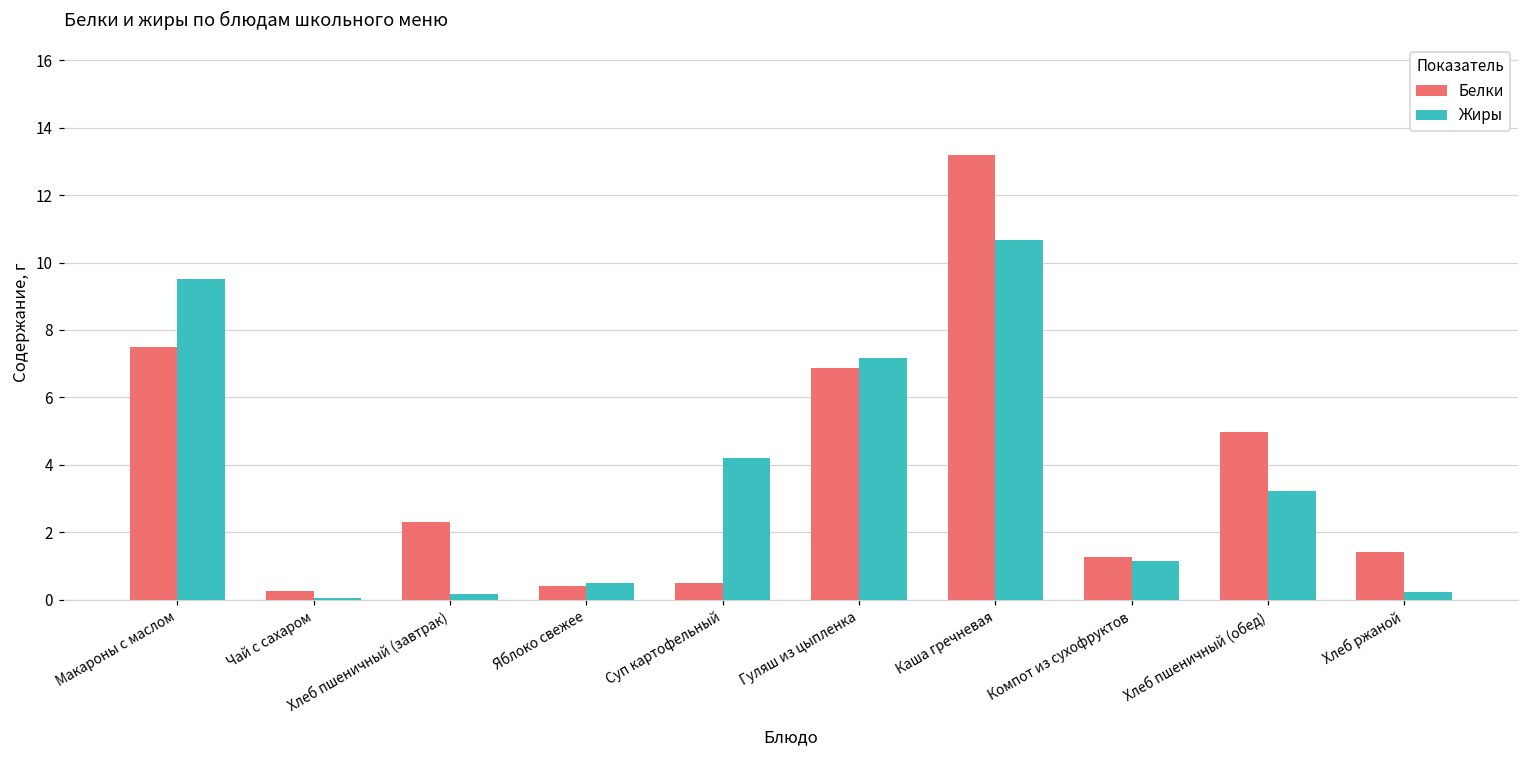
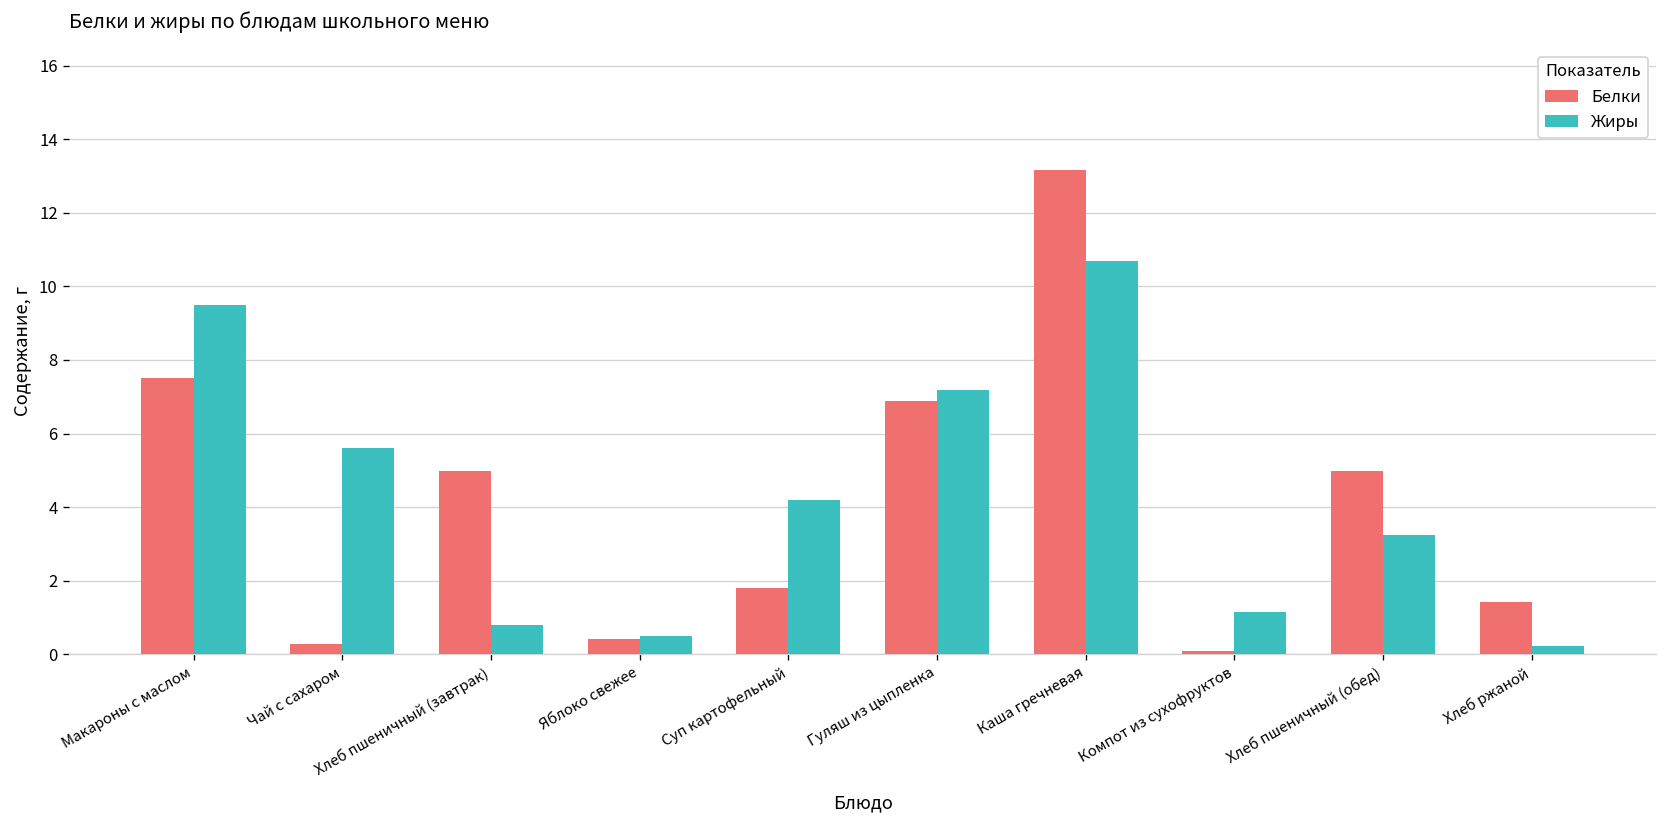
Жиры, Чай с сахаром: 0.1 -> 5.6
Белки, Хлеб пшеничный (завтрак): 2.3 -> 5.0
Жиры, Хлеб пшеничный (завтрак): 0.2 -> 0.8
Белки, Суп картофельный: 0.5 -> 1.8
Белки, Компот из сухофруктов: 1.3 -> 0.1
